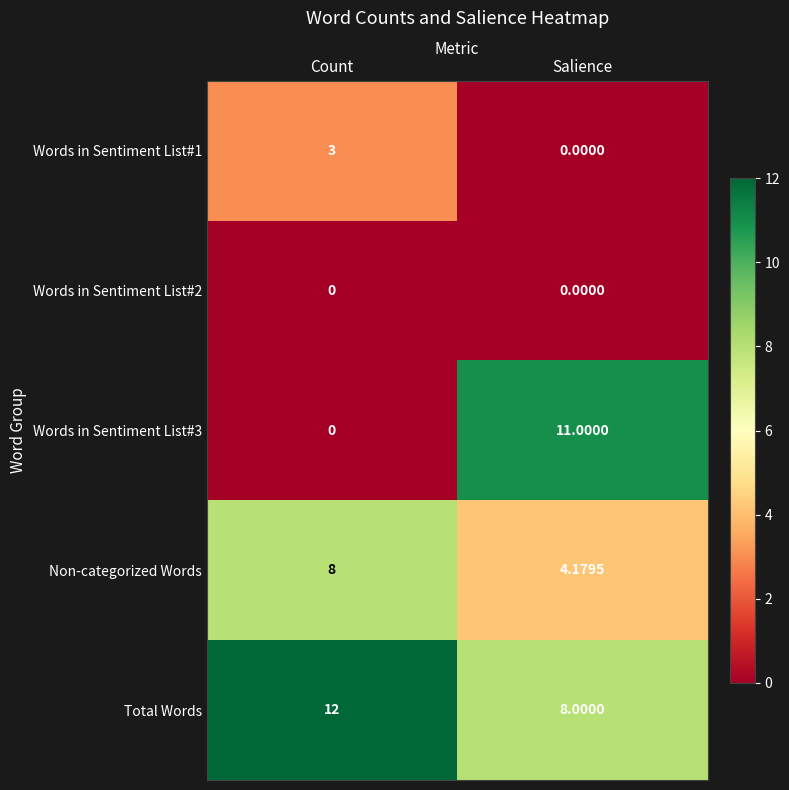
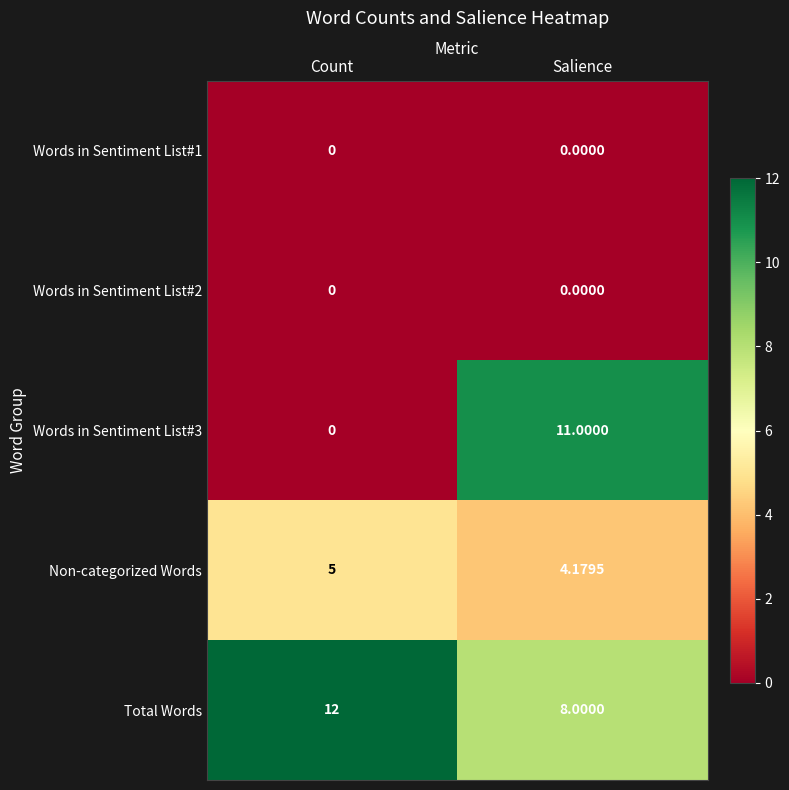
Words in Sentiment List#1, Count: 3 -> 0
Non-categorized Words, Count: 8 -> 5
